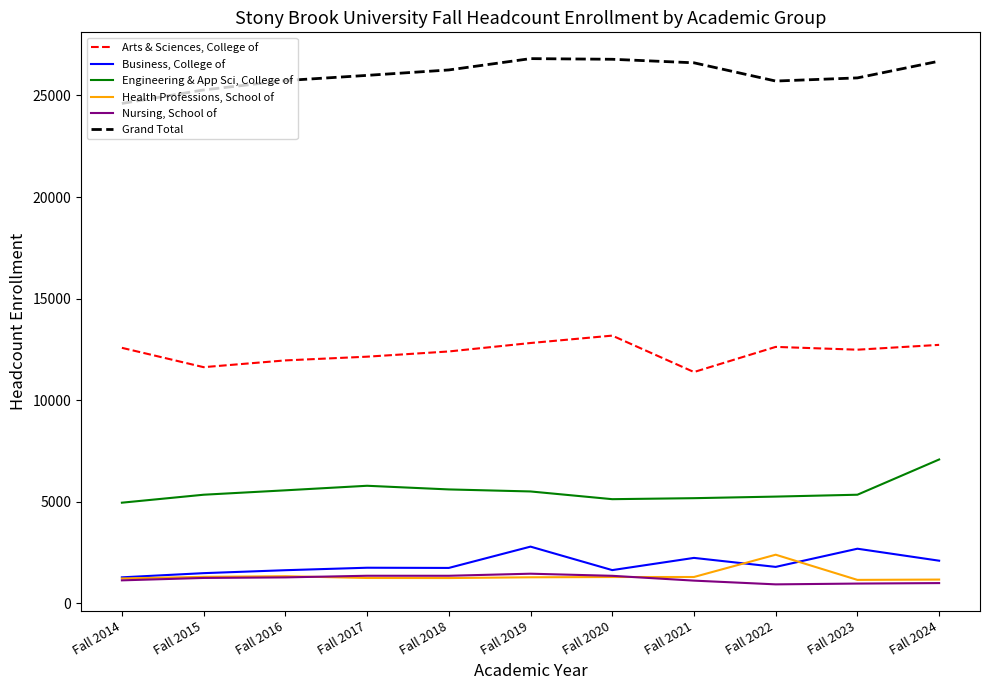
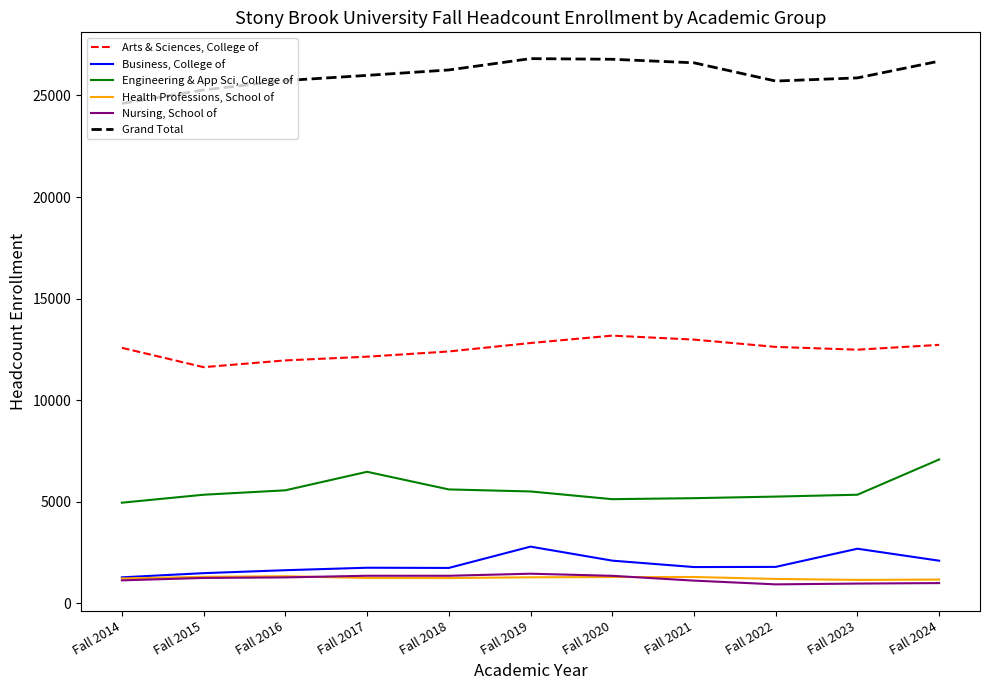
Engineering & App Sci, College of, Fall 2017: 5800 -> 6500
Business, College of, Fall 2020: 1600 -> 2100
Arts & Sciences, College of, Fall 2021: 11400 -> 13000
Business, College of, Fall 2021: 2200 -> 1800
Health Professions, School of, Fall 2022: 2400 -> 1200
